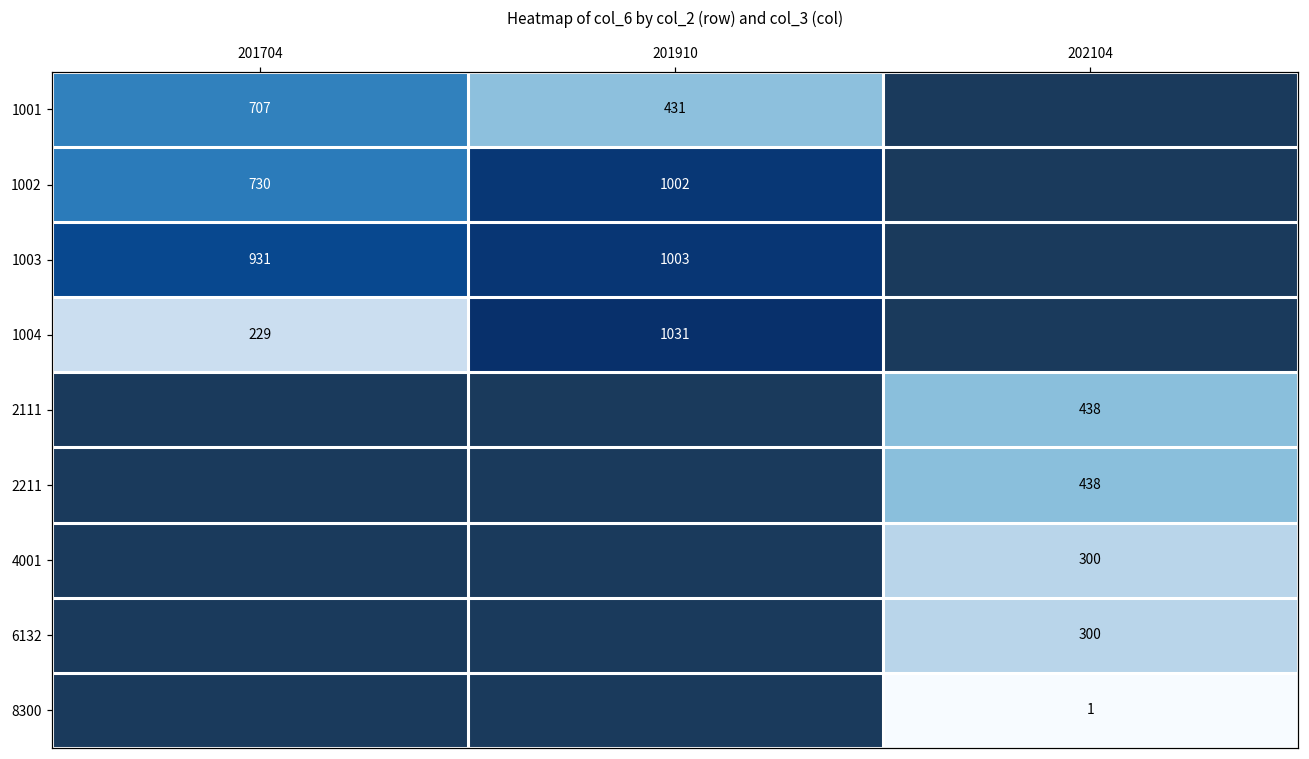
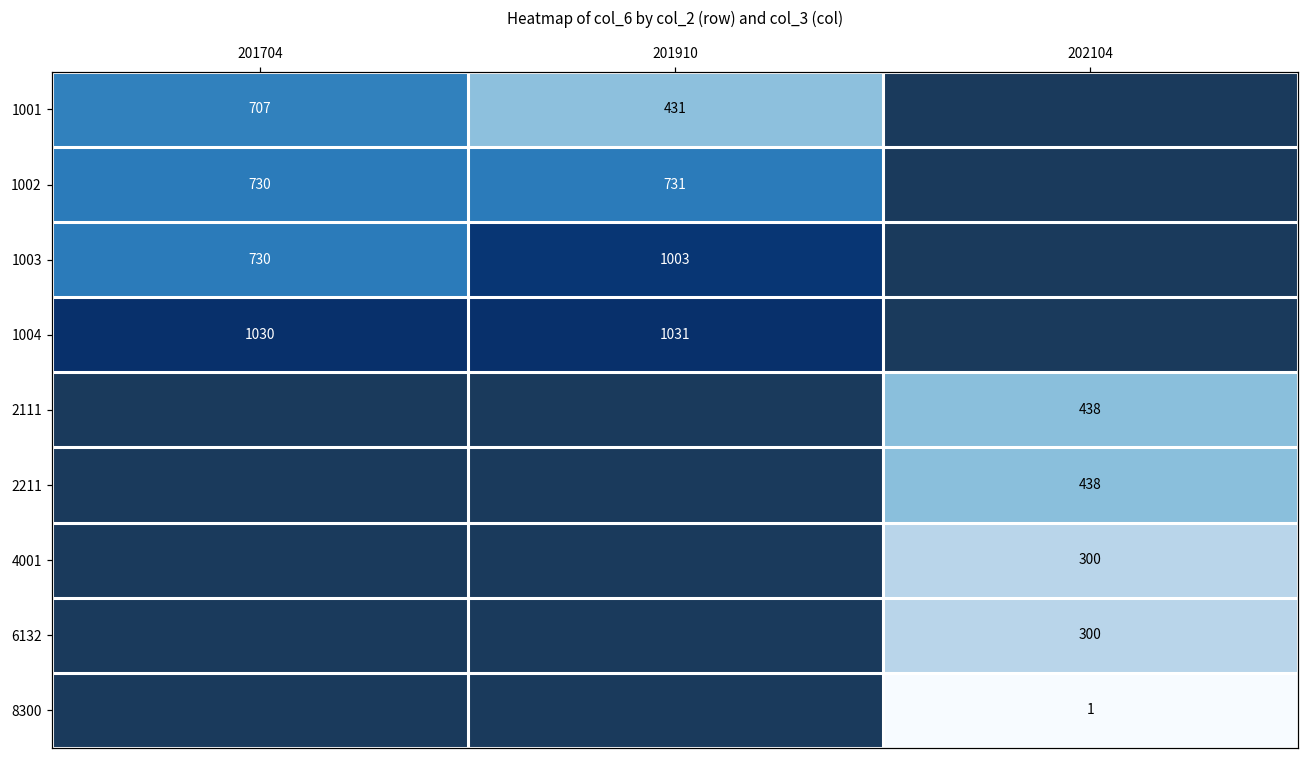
1002, 201910: 1002 -> 731
1003, 201704: 931 -> 730
1004, 201704: 229 -> 1030
